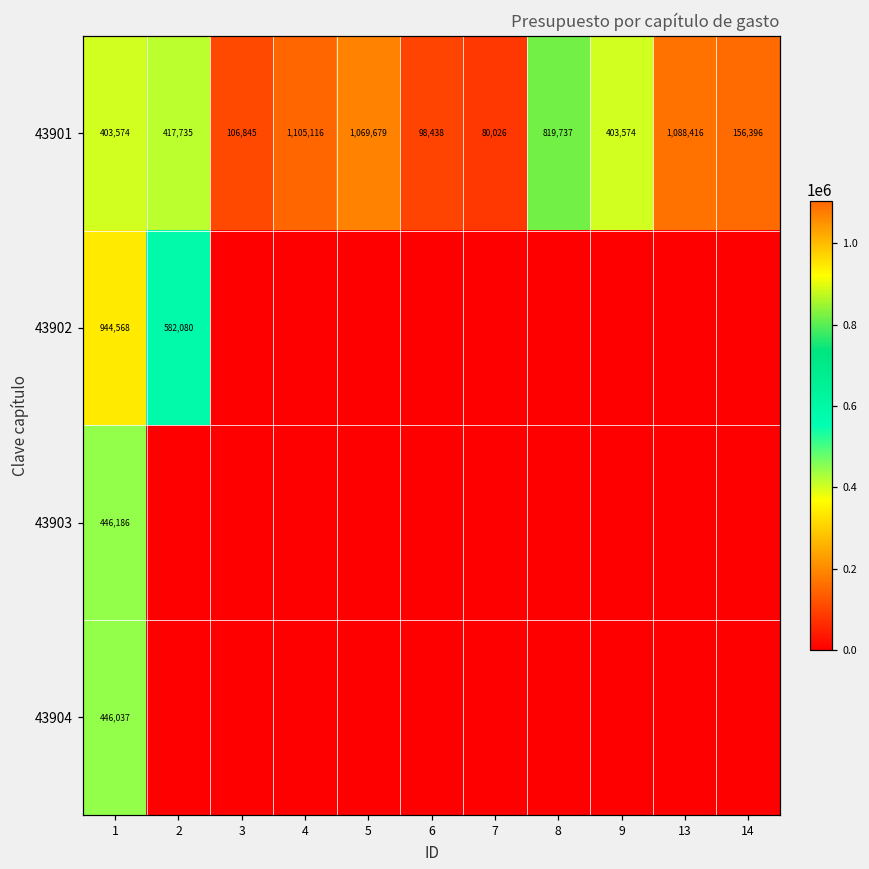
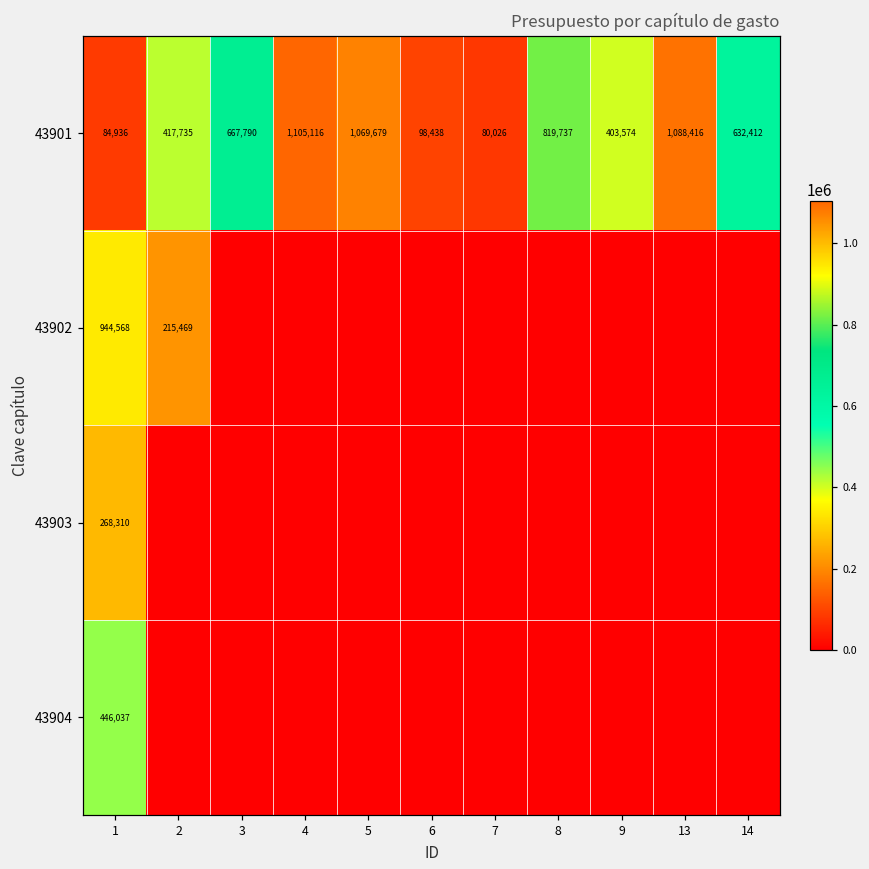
43901, 1: 403,574 -> 84,936
43901, 3: 106,845 -> 667,790
43901, 14: 156,396 -> 632,412
43902, 2: 582,080 -> 215,469
43903, 1: 446,186 -> 268,310
